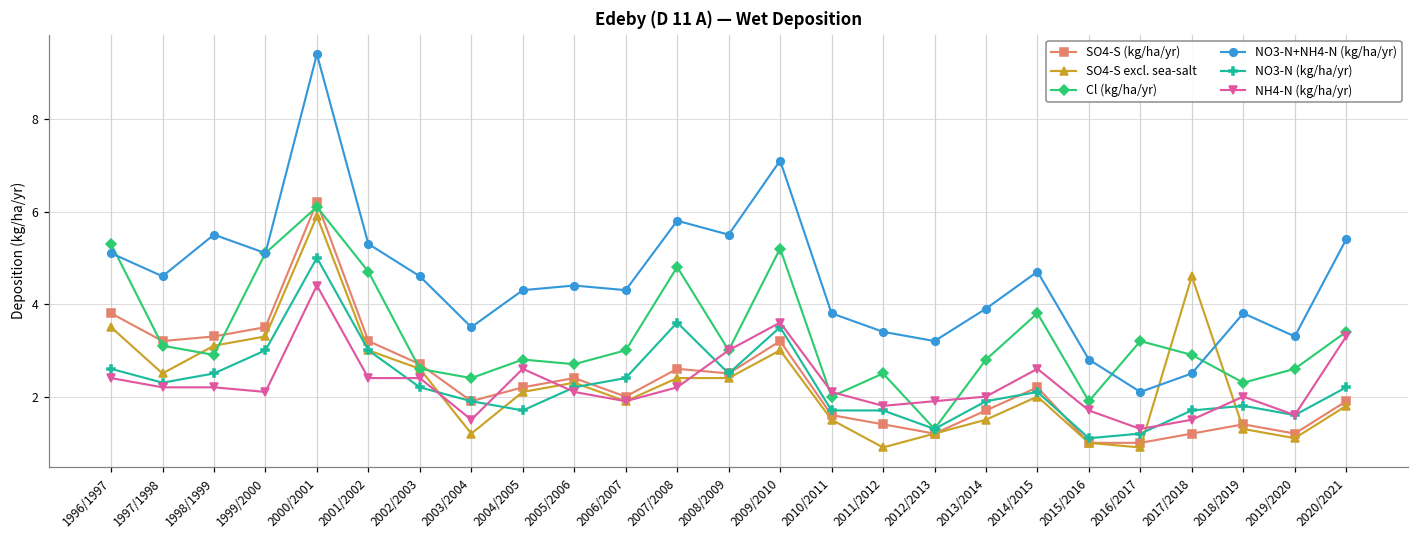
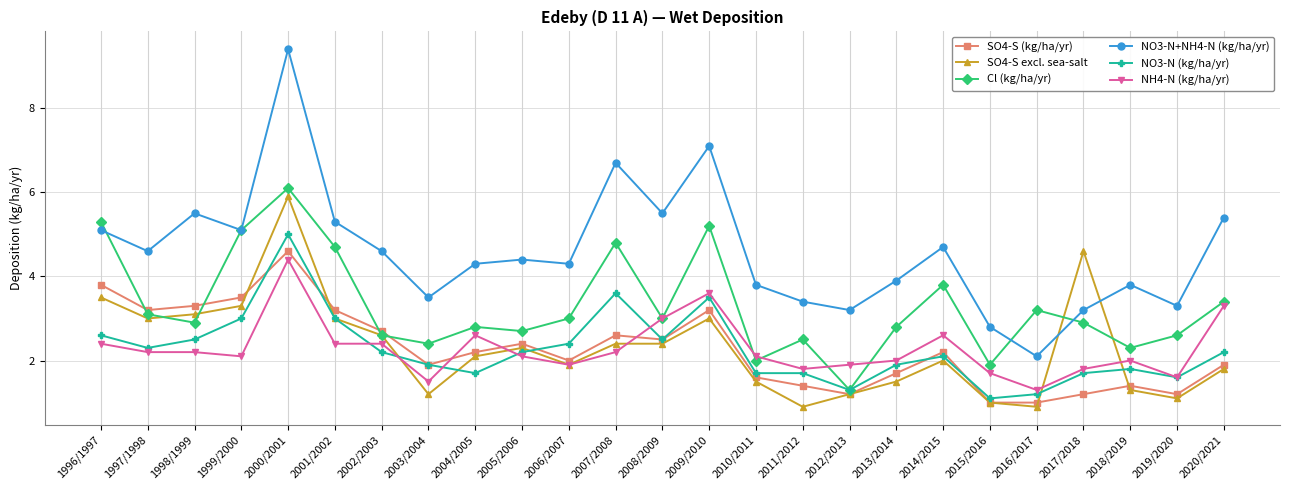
SO4-S excl. sea-salt, 1997/1998: 2.5 -> 3.0
SO4-S (kg/ha/yr), 2000/2001: 6.2 -> 4.6
NO3-N+NH4-N (kg/ha/yr), 2007/2008: 5.8 -> 6.7
NO3-N+NH4-N (kg/ha/yr), 2017/2018: 2.5 -> 3.2
NH4-N (kg/ha/yr), 2017/2018: 1.5 -> 1.8
